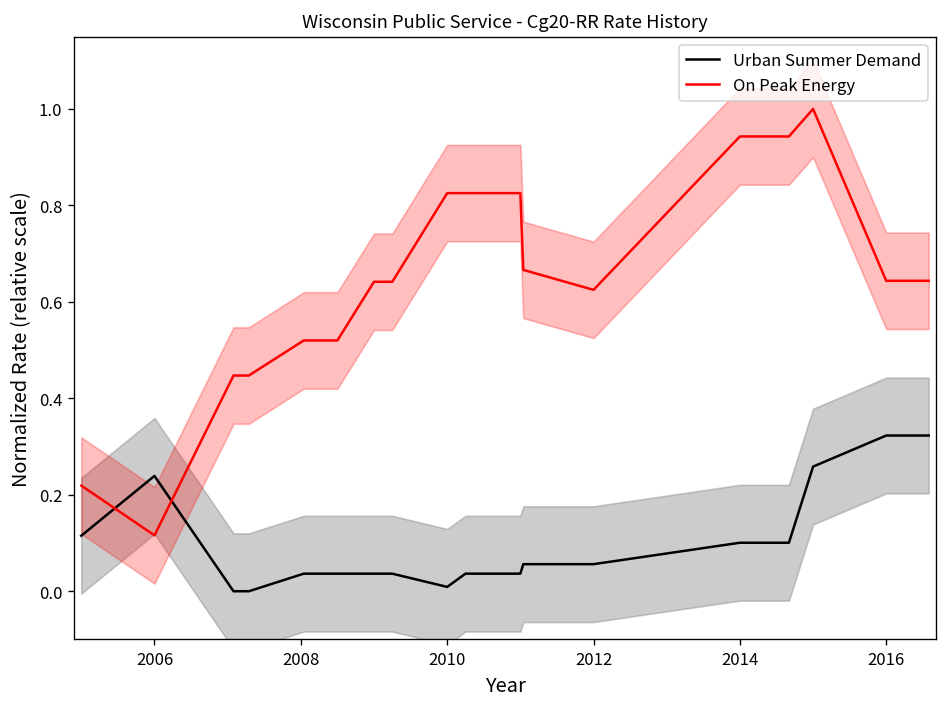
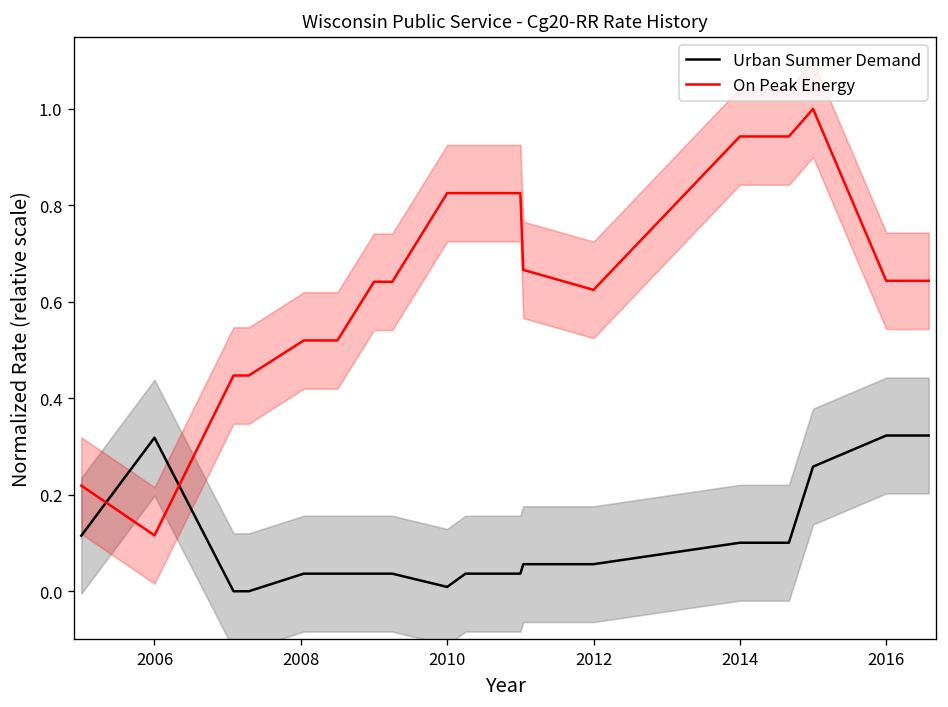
Urban Summer Demand, 2006: 0.24 -> 0.32
